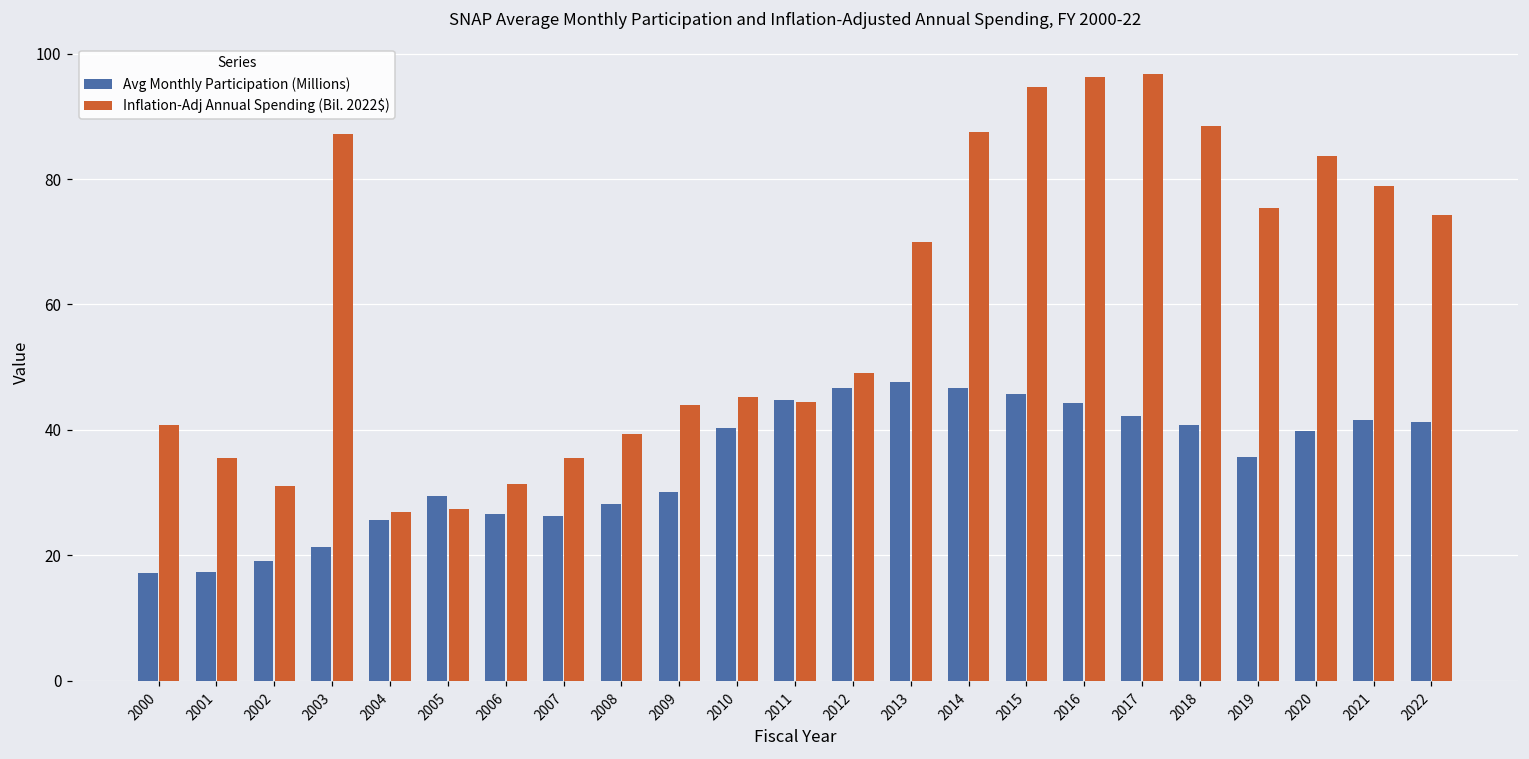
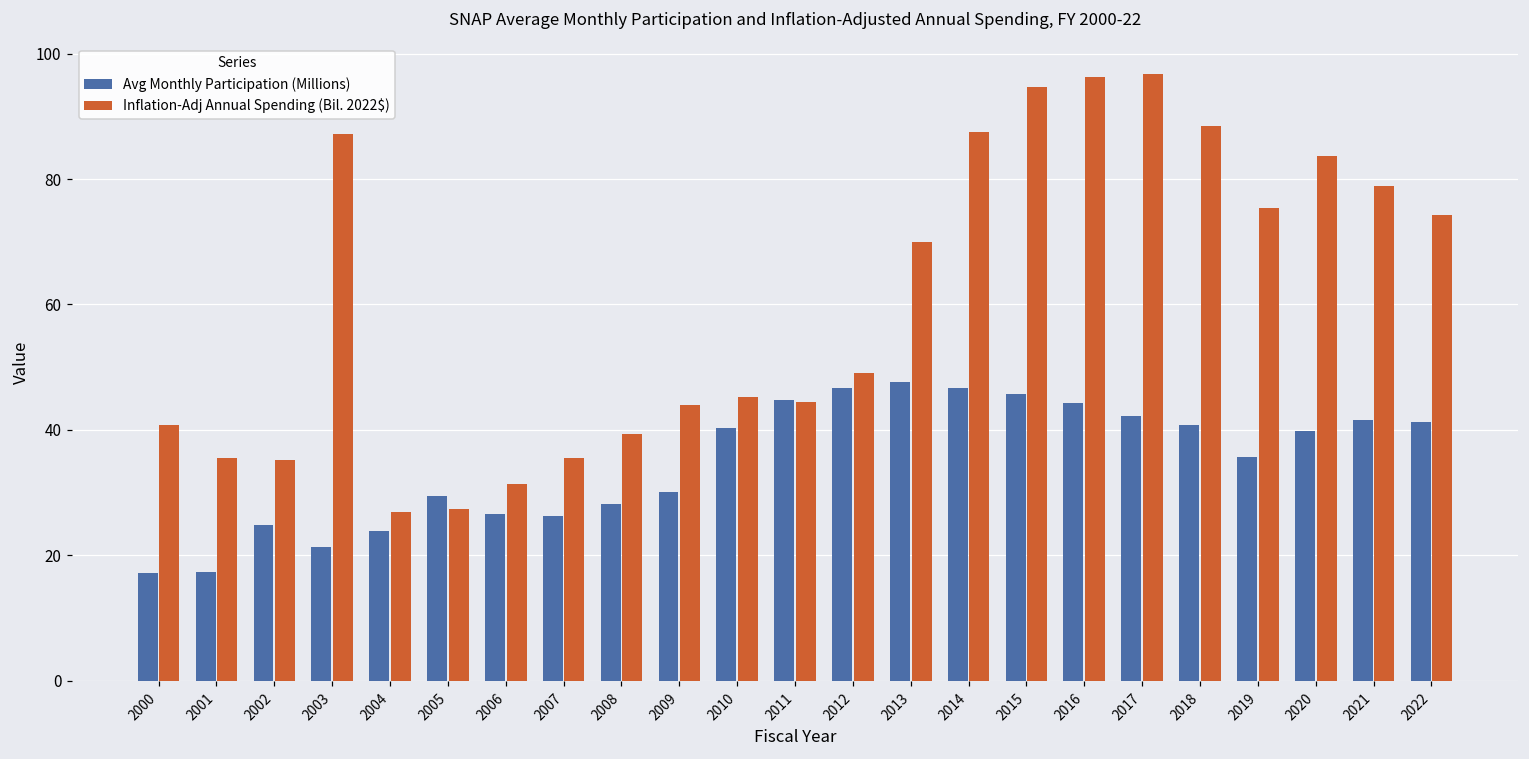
Avg Monthly Participation (Millions), 2002: 19 -> 25
Inflation-Adj Annual Spending (Bil. 2022$), 2002: 31 -> 35
Avg Monthly Participation (Millions), 2004: 26 -> 24
